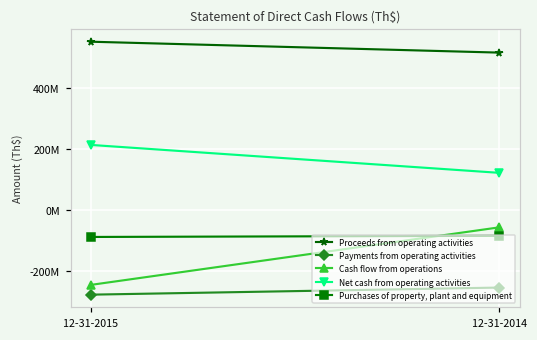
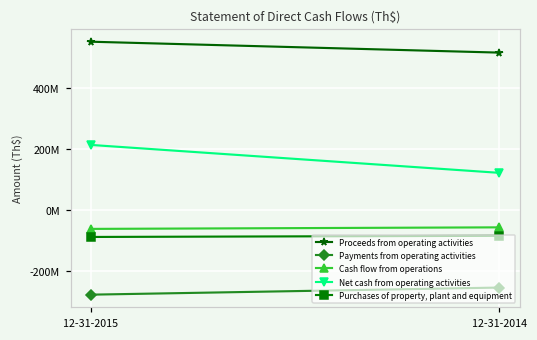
Cash flow from operations, 12-31-2015: -250000000 -> -60000000
